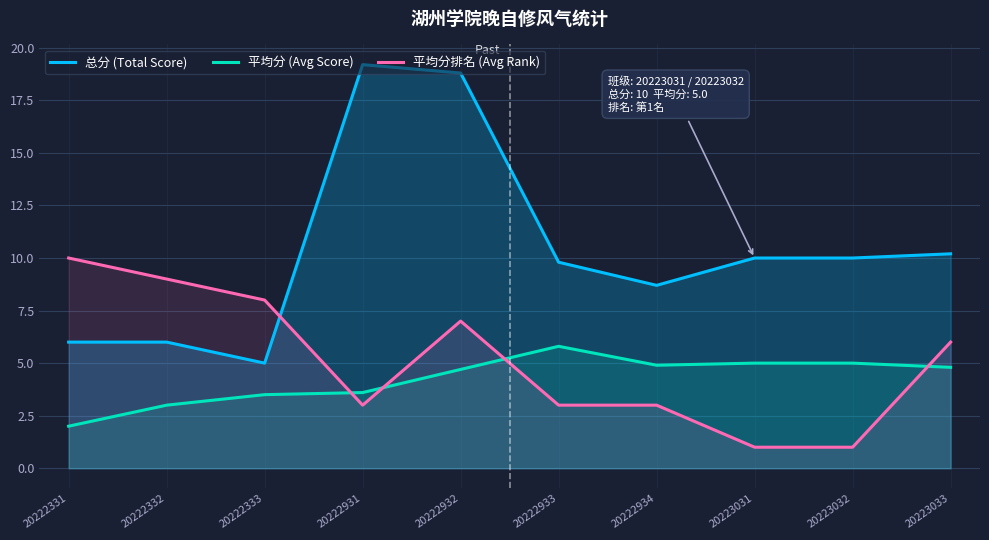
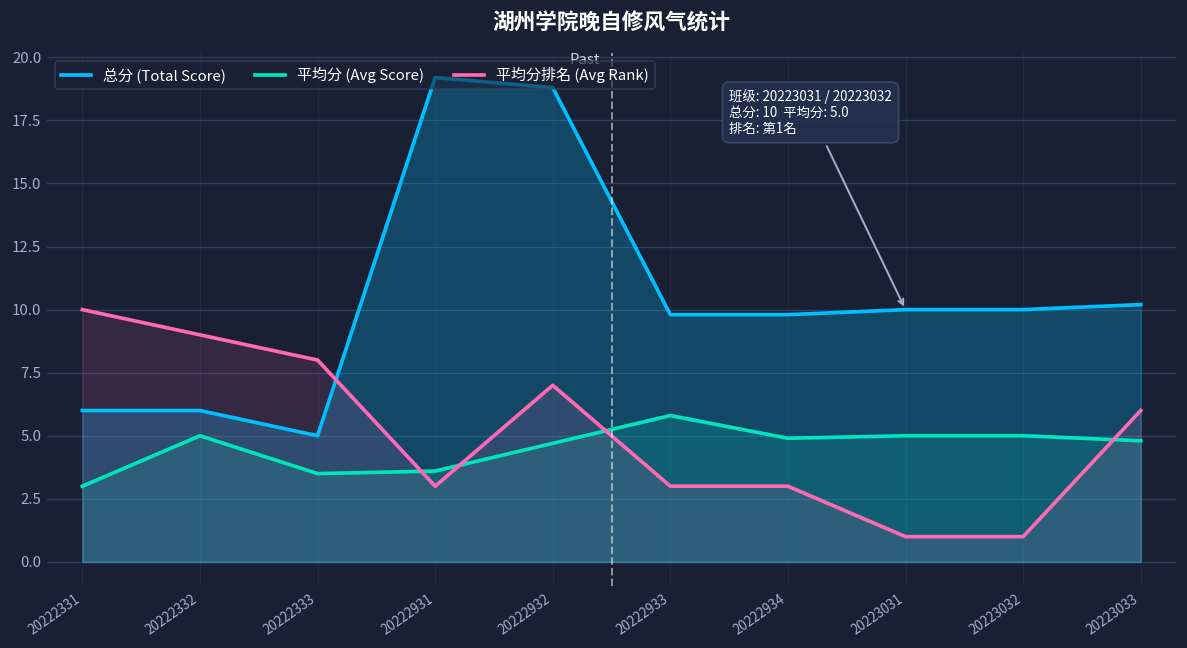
平均分 (Avg Score), 20222331: 2 -> 3
平均分 (Avg Score), 20222332: 3 -> 5
总分 (Total Score), 20222934: 8.7 -> 9.8
